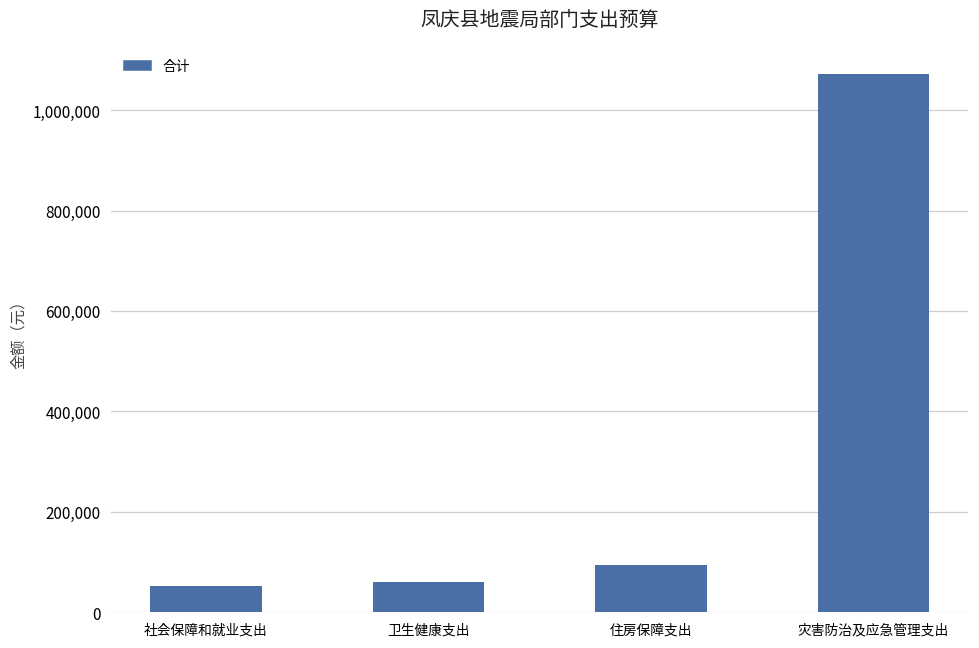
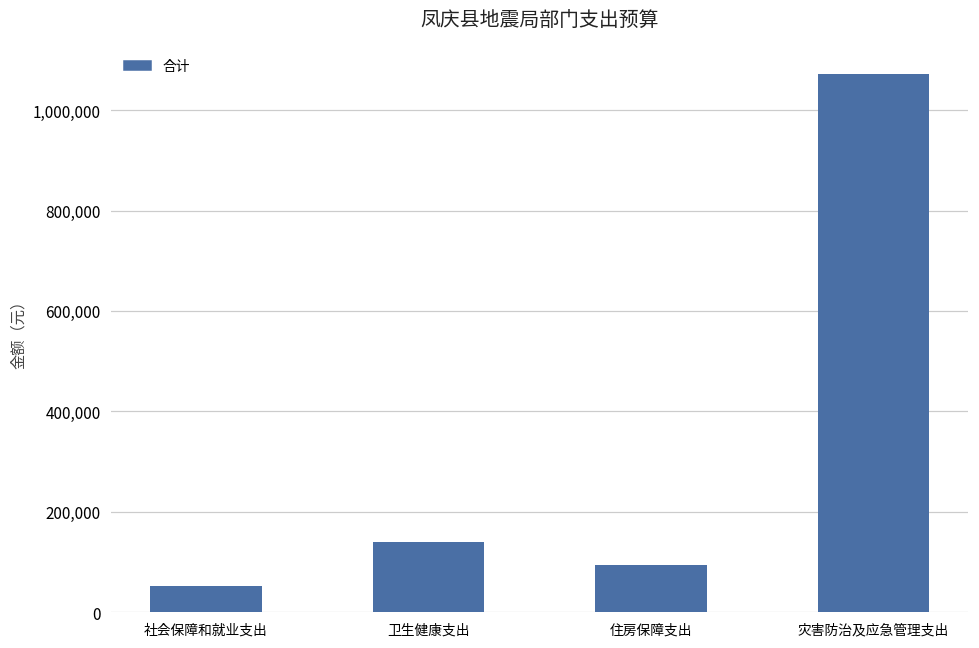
卫生健康支出: 60,000 -> 140,000
